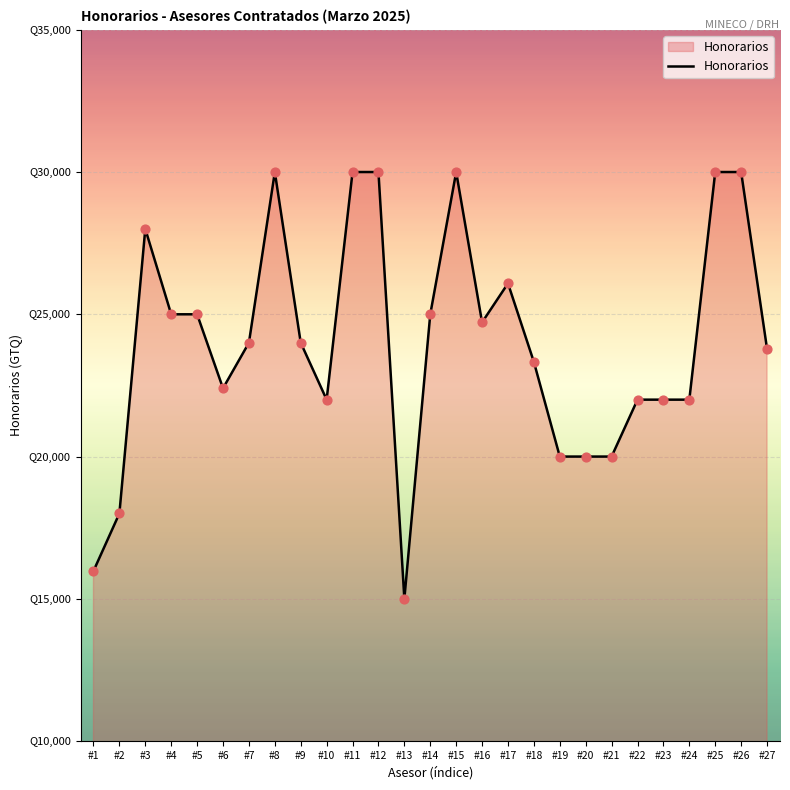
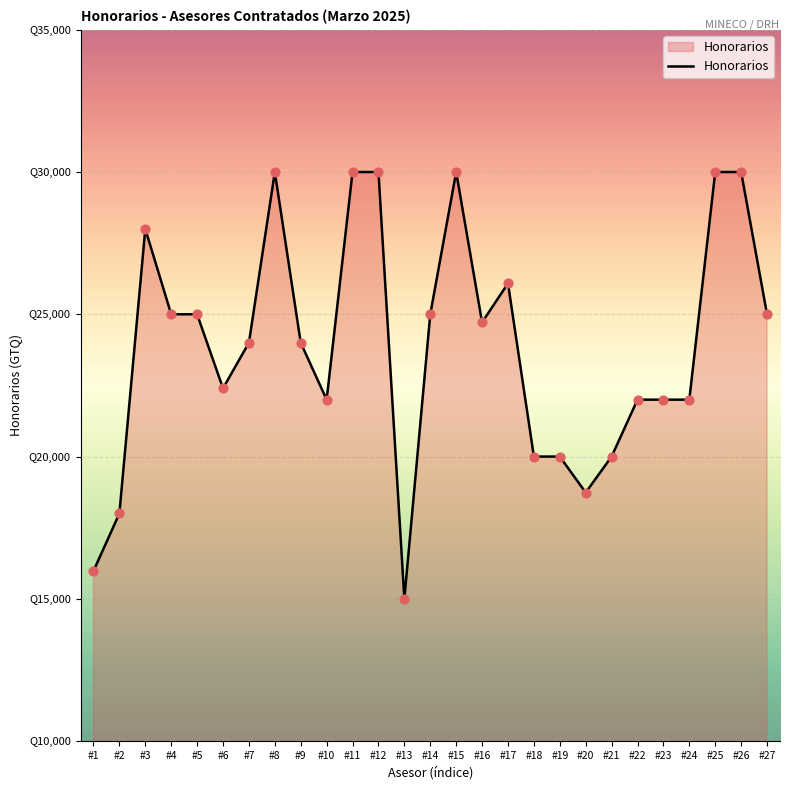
#18: Q23,300 -> Q20,000
#20: Q20,000 -> Q18,700
#27: Q23,800 -> Q25,000
